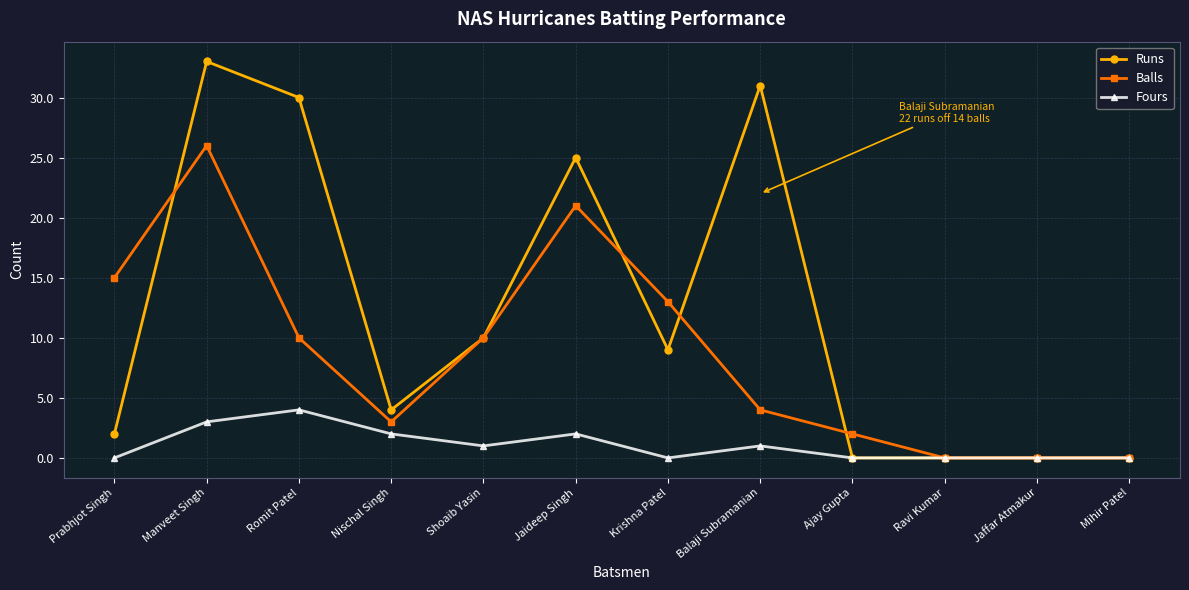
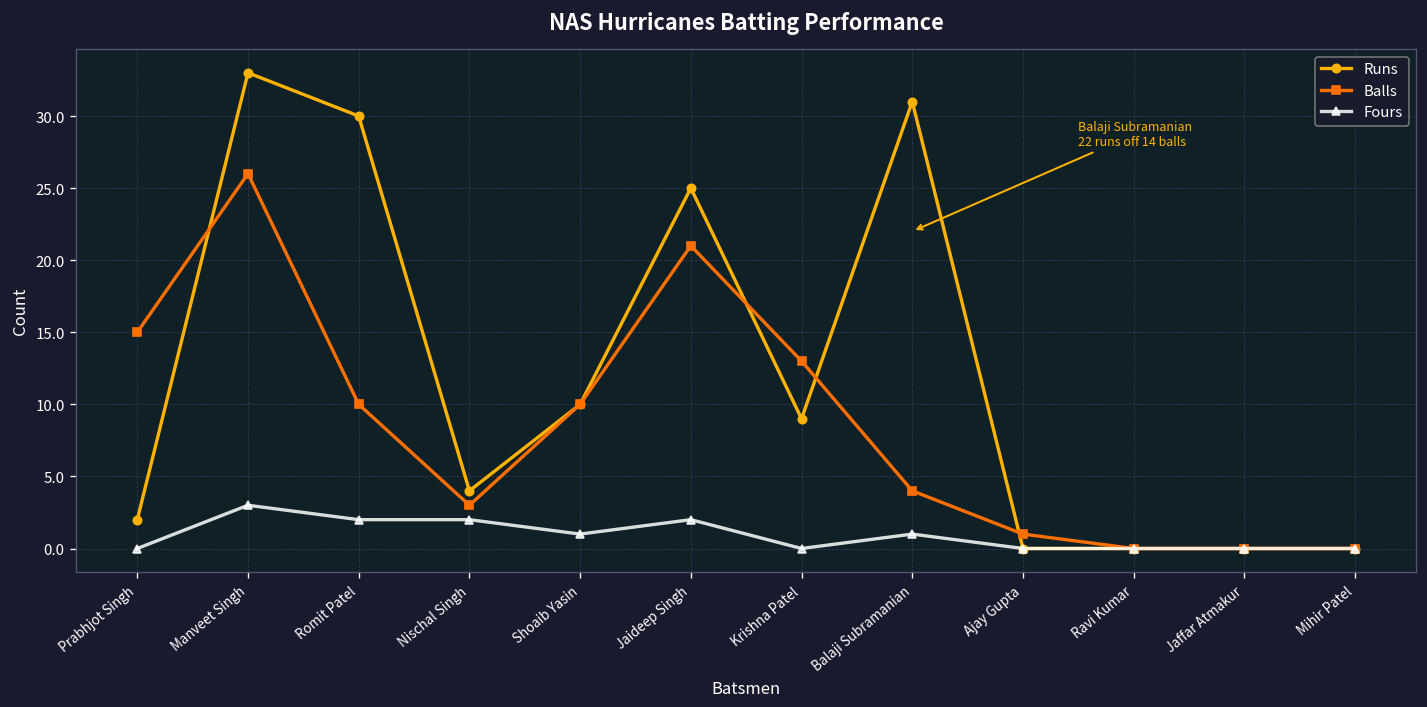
Fours, Romit Patel: 4 -> 2
Balls, Ajay Gupta: 2 -> 1
